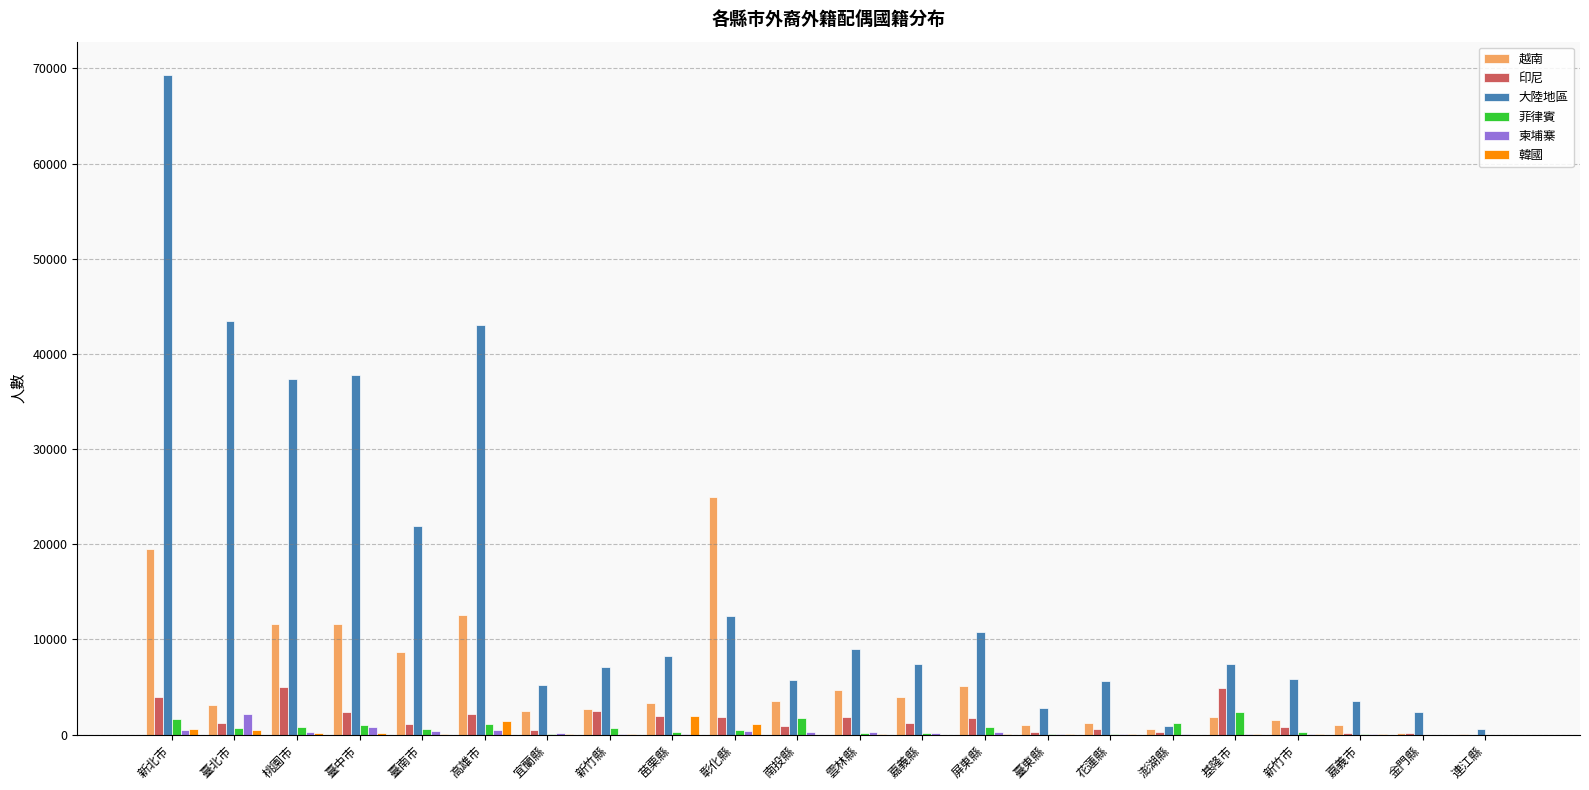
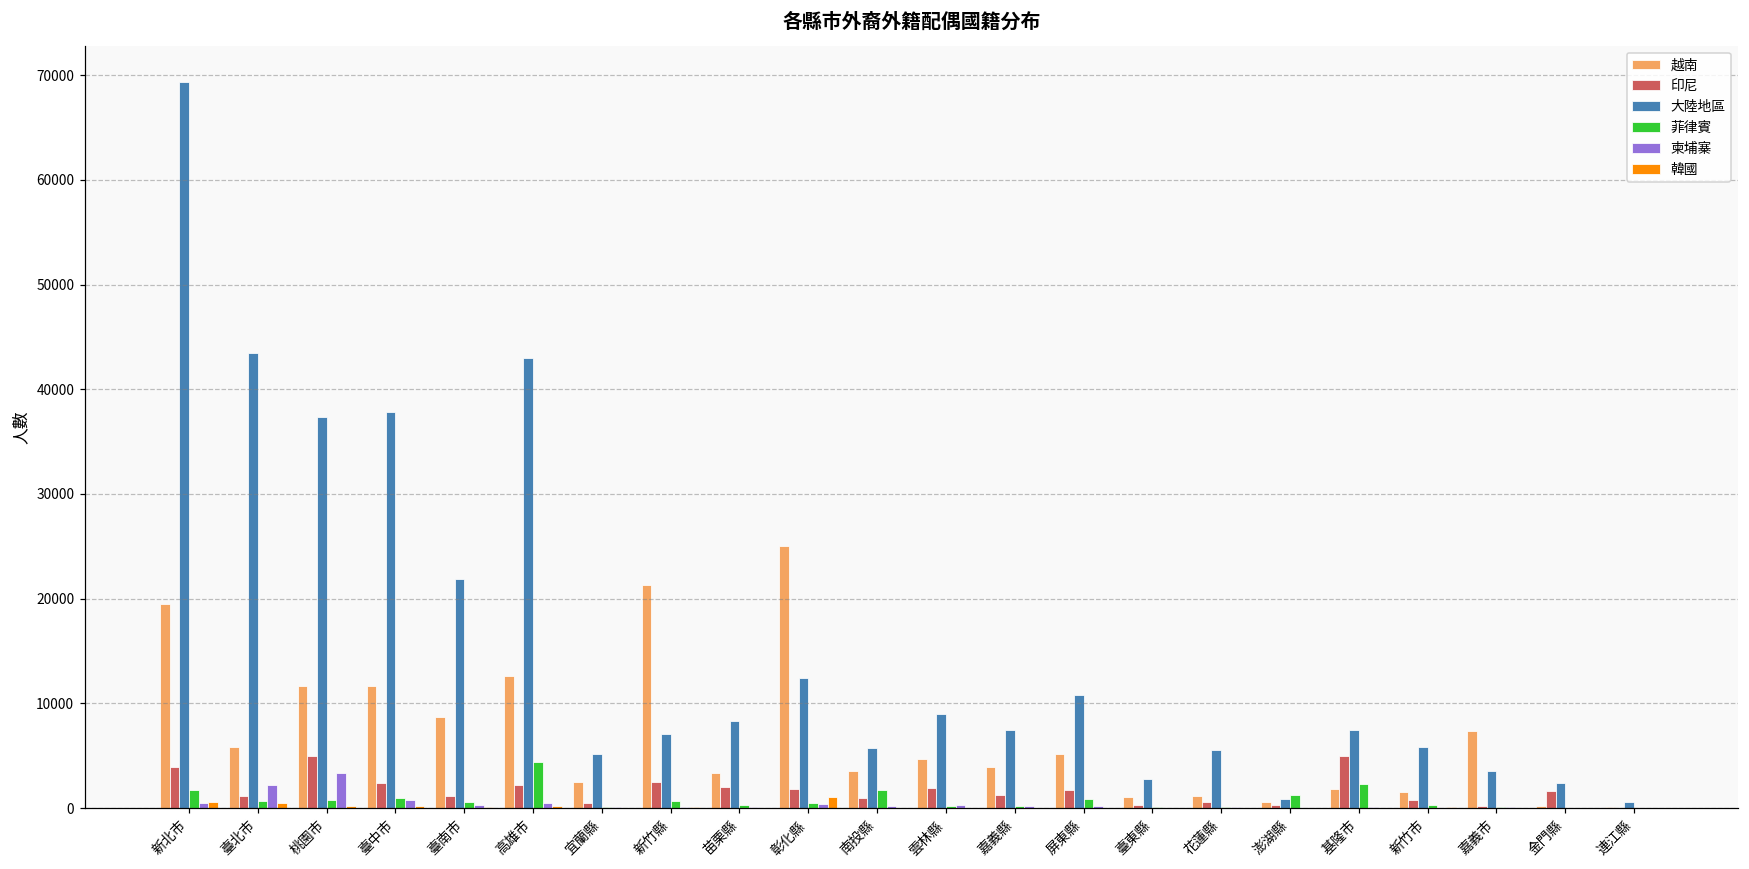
越南, 臺北市: 3000 -> 6000
柬埔寨, 桃園市: 0 -> 3000
菲律賓, 高雄市: 1000 -> 4000
韓國, 高雄市: 1000 -> 0
越南, 新竹縣: 3000 -> 21000
韓國, 苗栗縣: 2000 -> 0
越南, 嘉義市: 1000 -> 7000
印尼, 金門縣: 0 -> 2000
